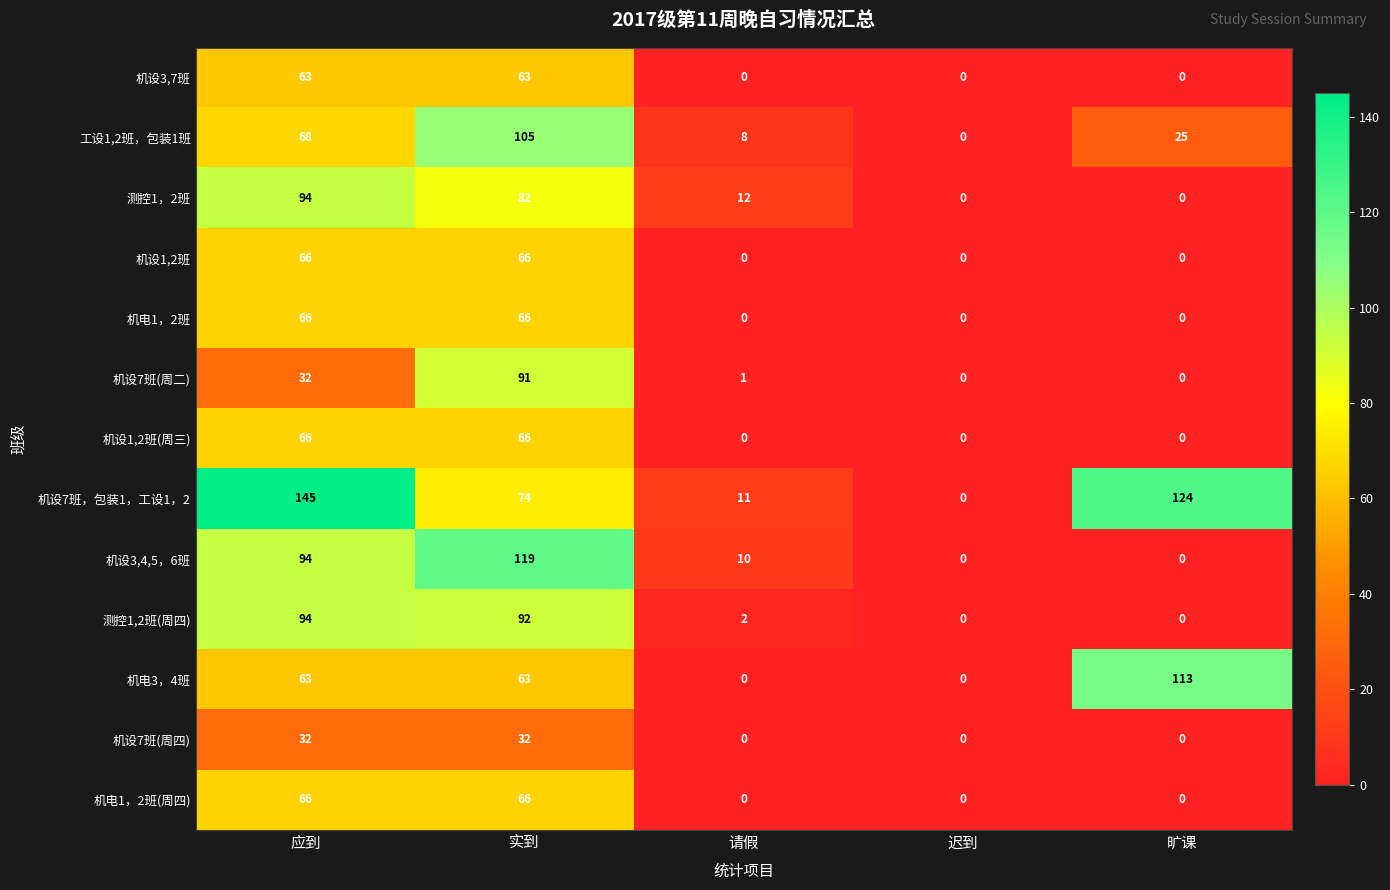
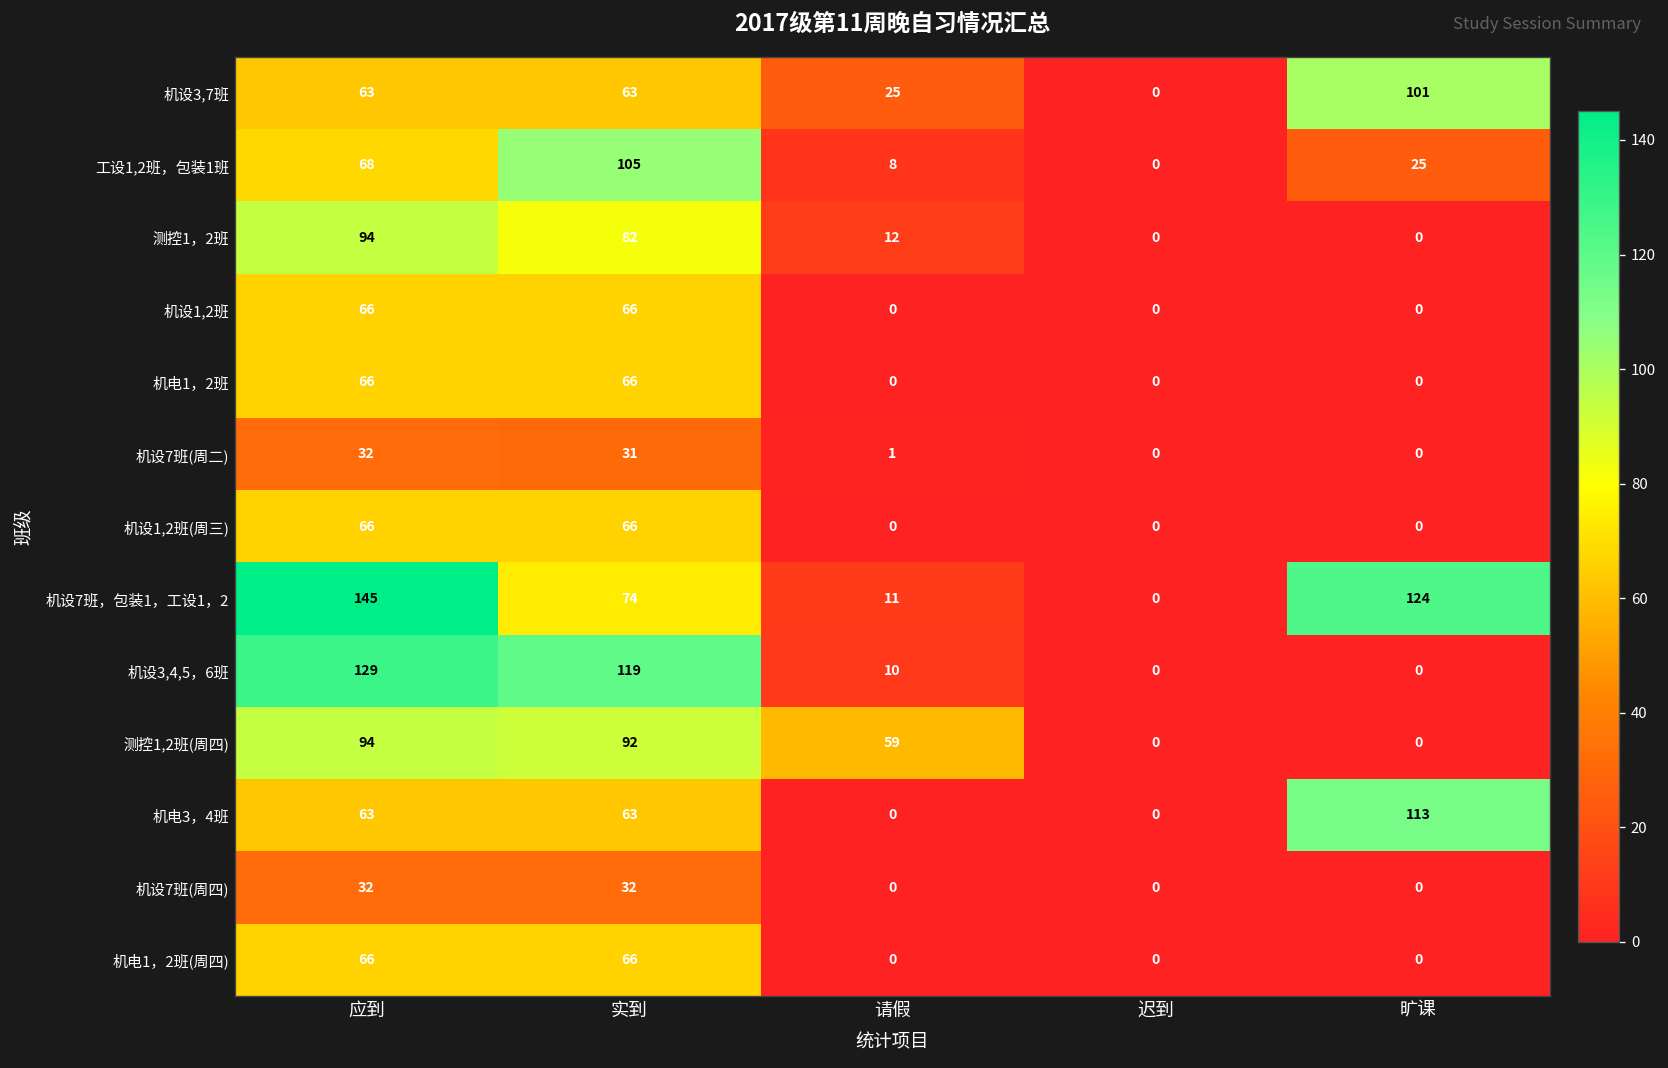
机设3,7班, 请假: 0 -> 25
机设3,7班, 旷课: 0 -> 101
机设7班(周二), 实到: 91 -> 31
机设3,4,5，6班, 应到: 94 -> 129
测控1,2班(周四), 请假: 2 -> 59
